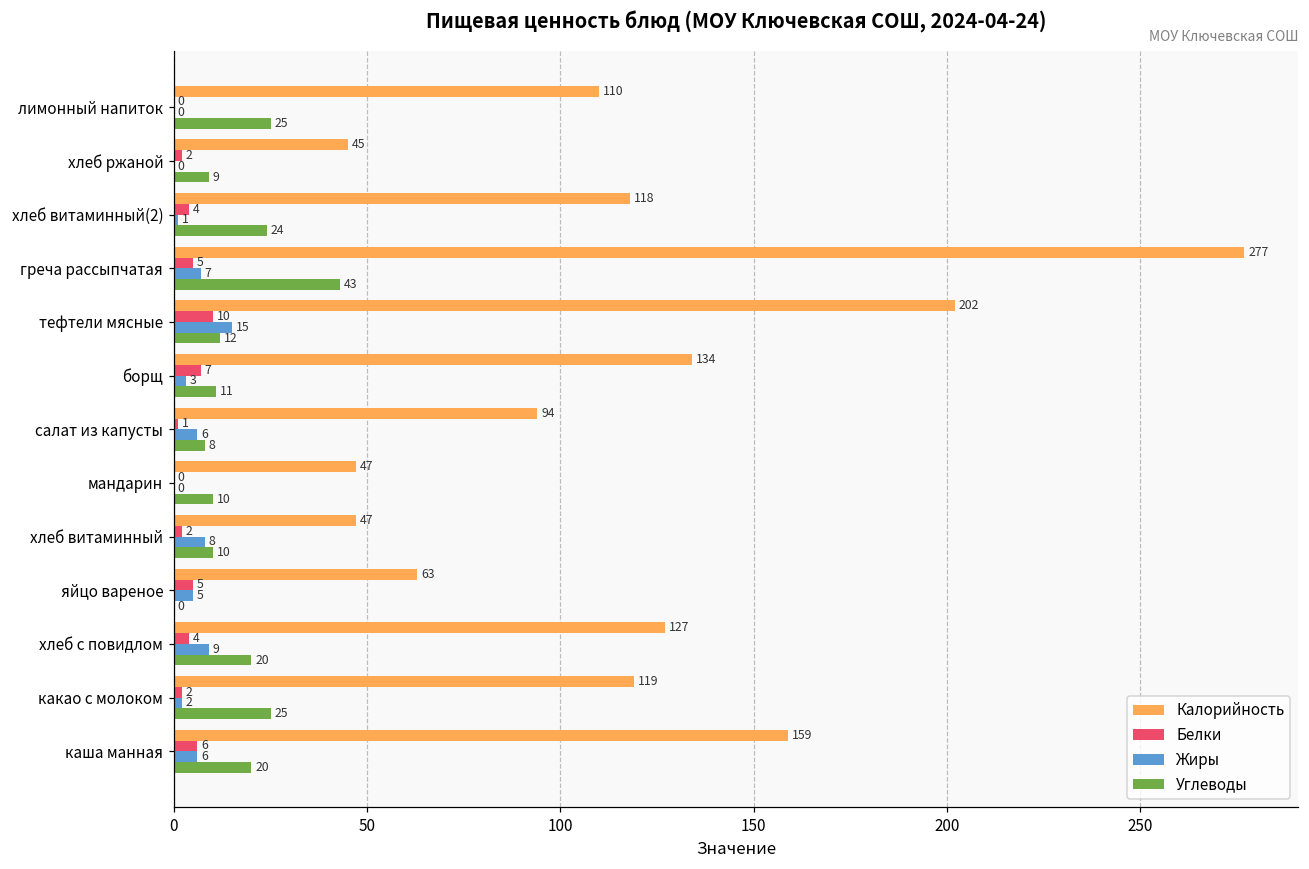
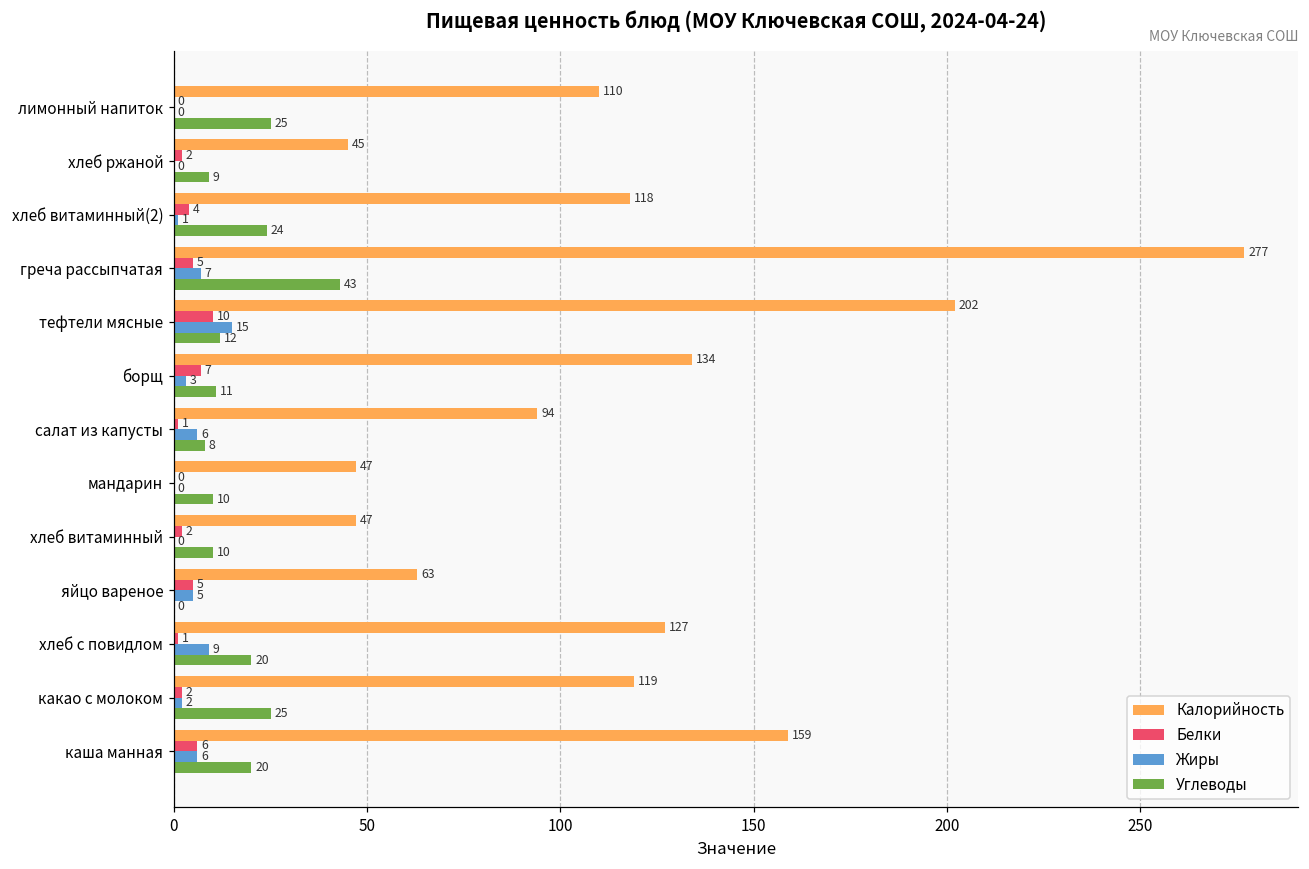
Жиры, хлеб витаминный: 8 -> 0
Белки, хлеб с повидлом: 4 -> 1
